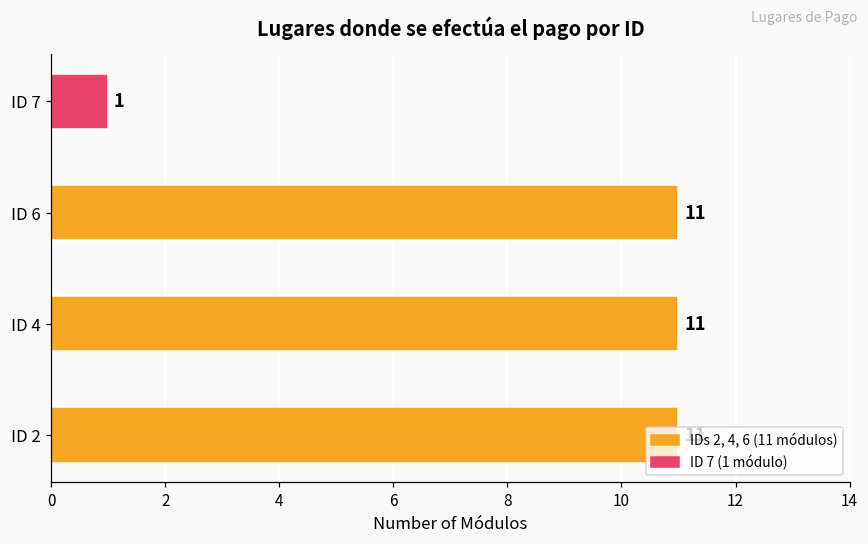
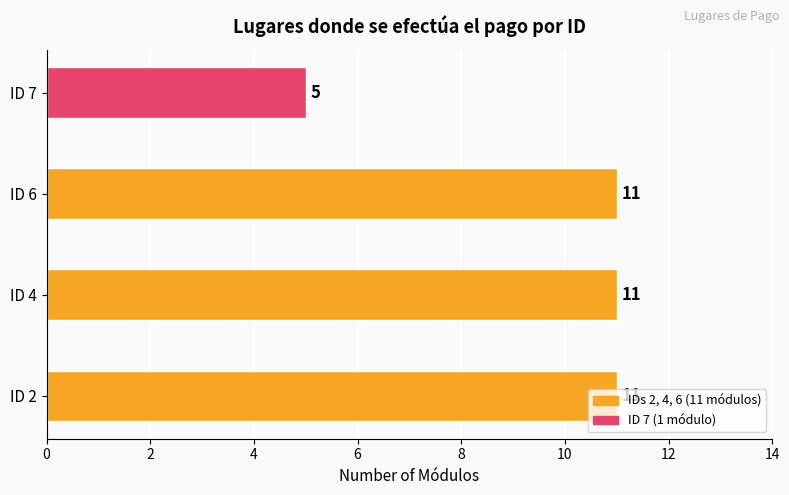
ID 7: 1 -> 5
